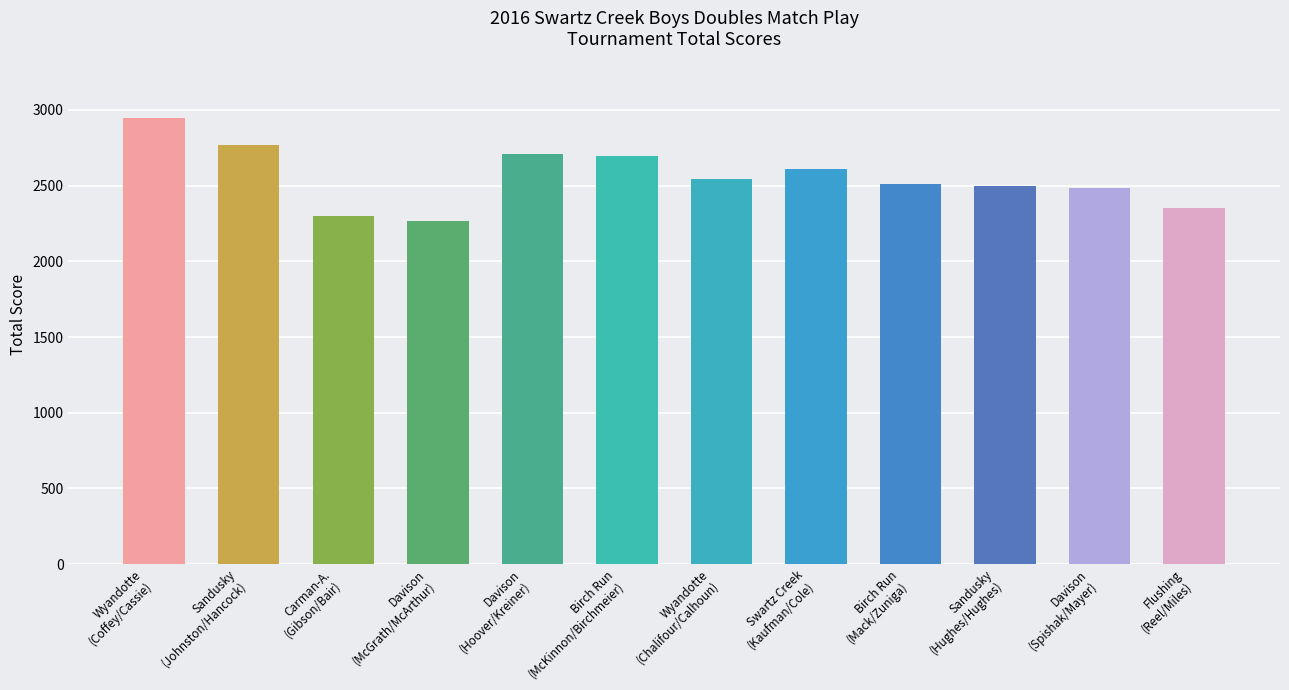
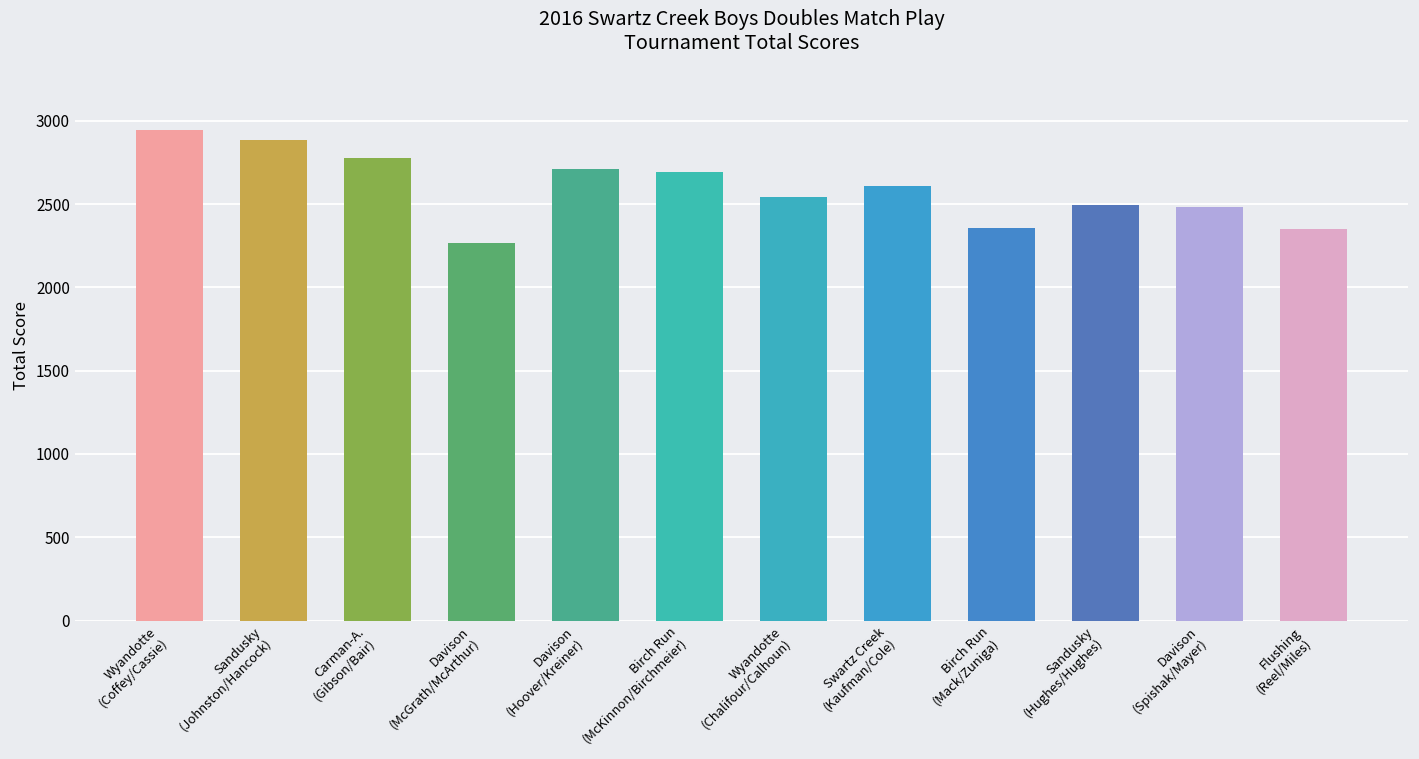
Sandusky (Johnston/Hancock): 2770 -> 2890
Carman-A. (Gibson/Bair): 2300 -> 2780
Birch Run (Mack/Zuniga): 2510 -> 2360
